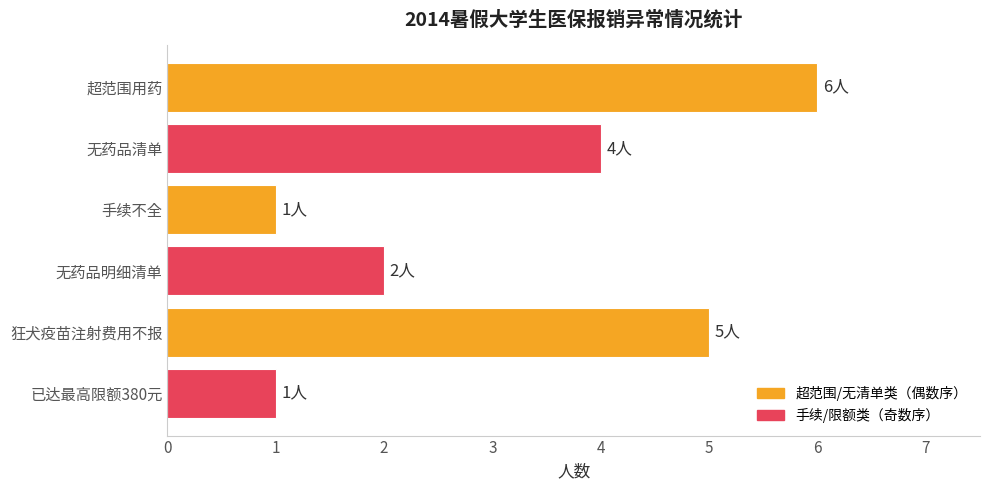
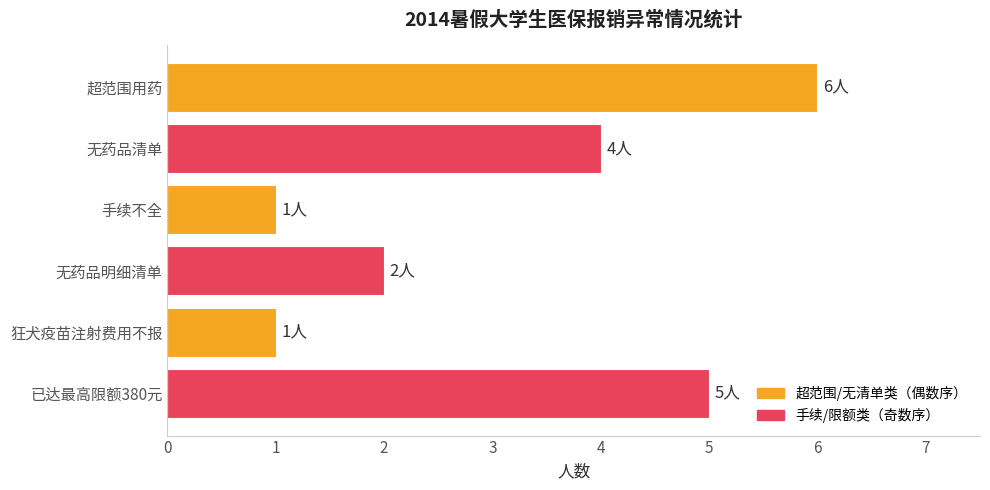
狂犬疫苗注射费用不报: 5人 -> 1人
已达最高限额380元: 1人 -> 5人
